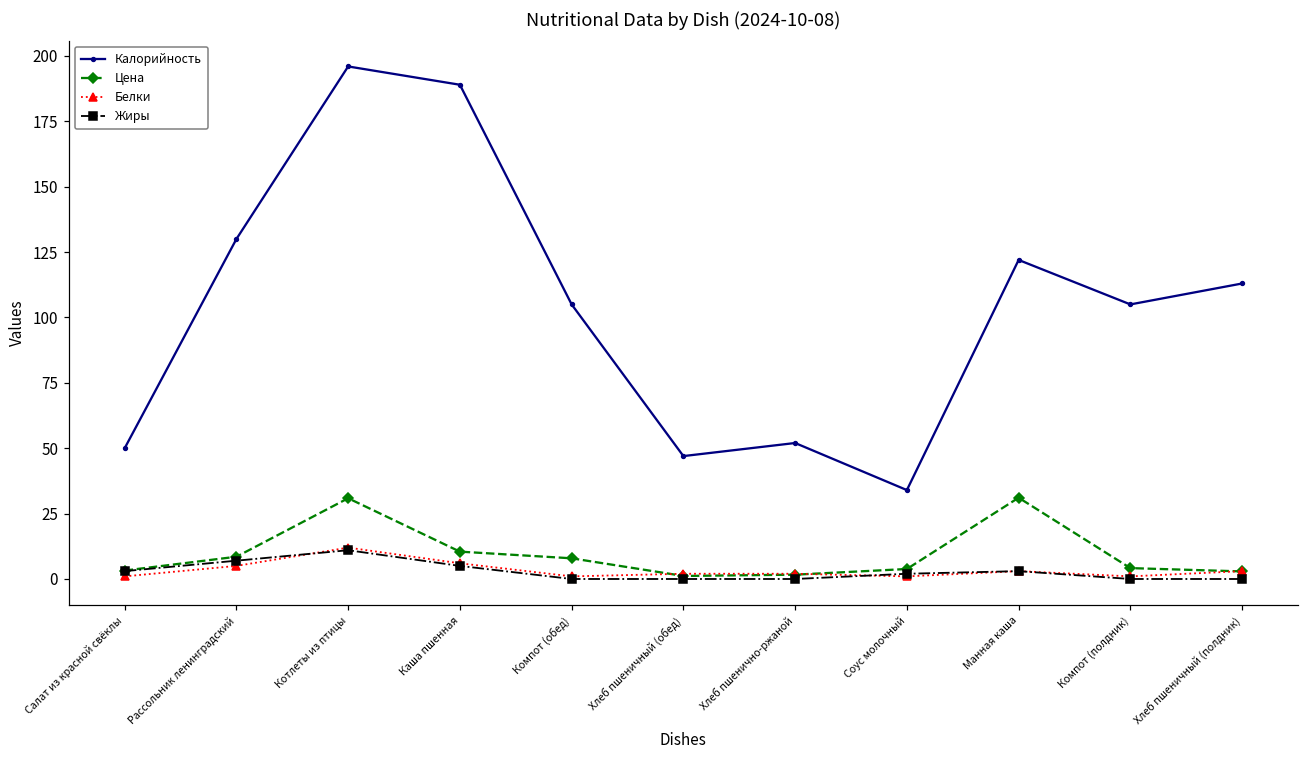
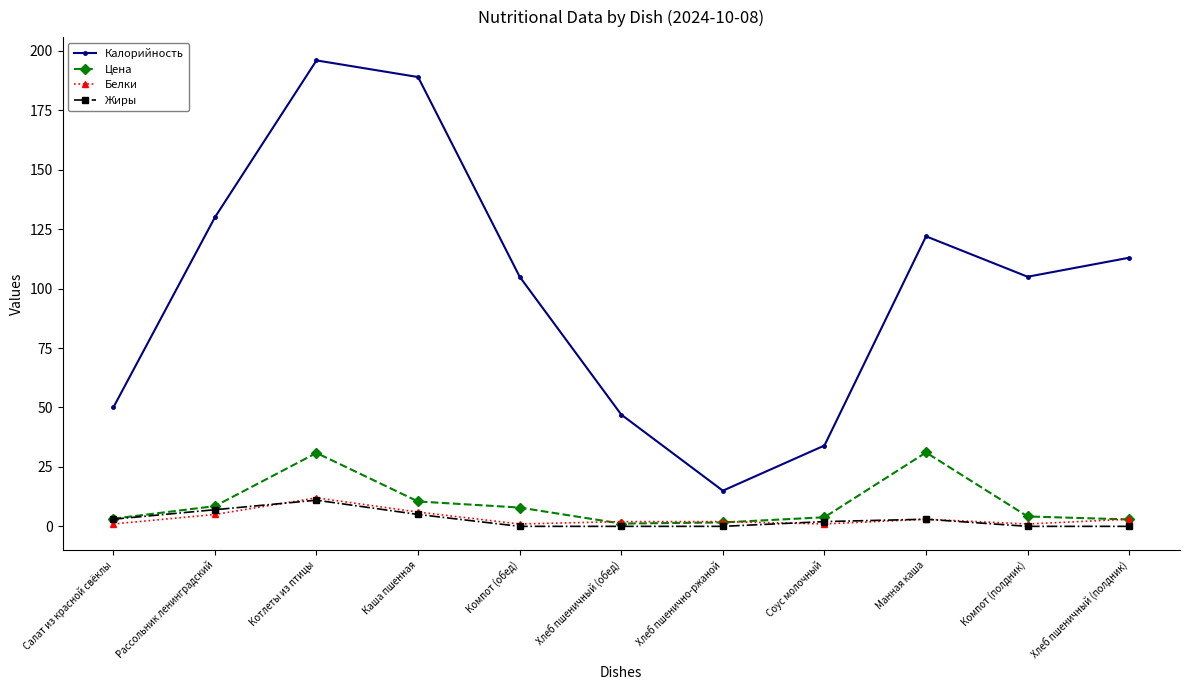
Калорийность, Хлеб пшенично-ржаной: 52 -> 15
